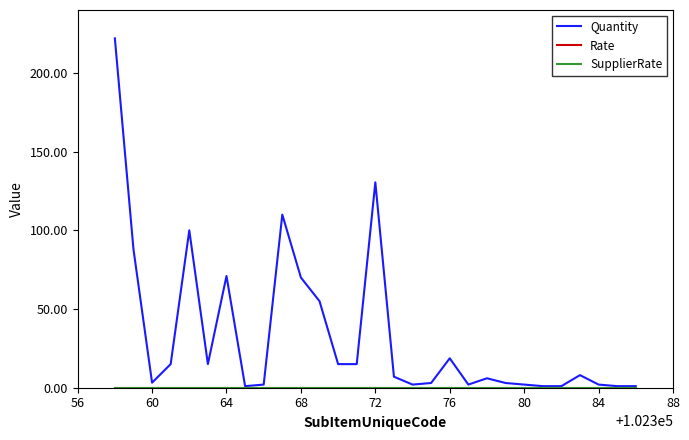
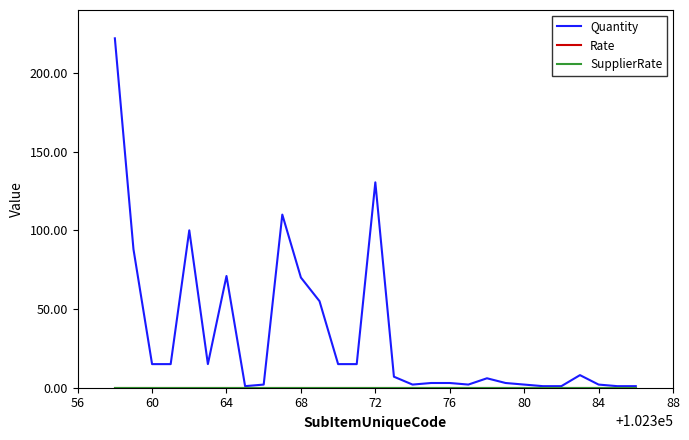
Quantity, 60: 3 -> 15
Quantity, 76: 19 -> 3
